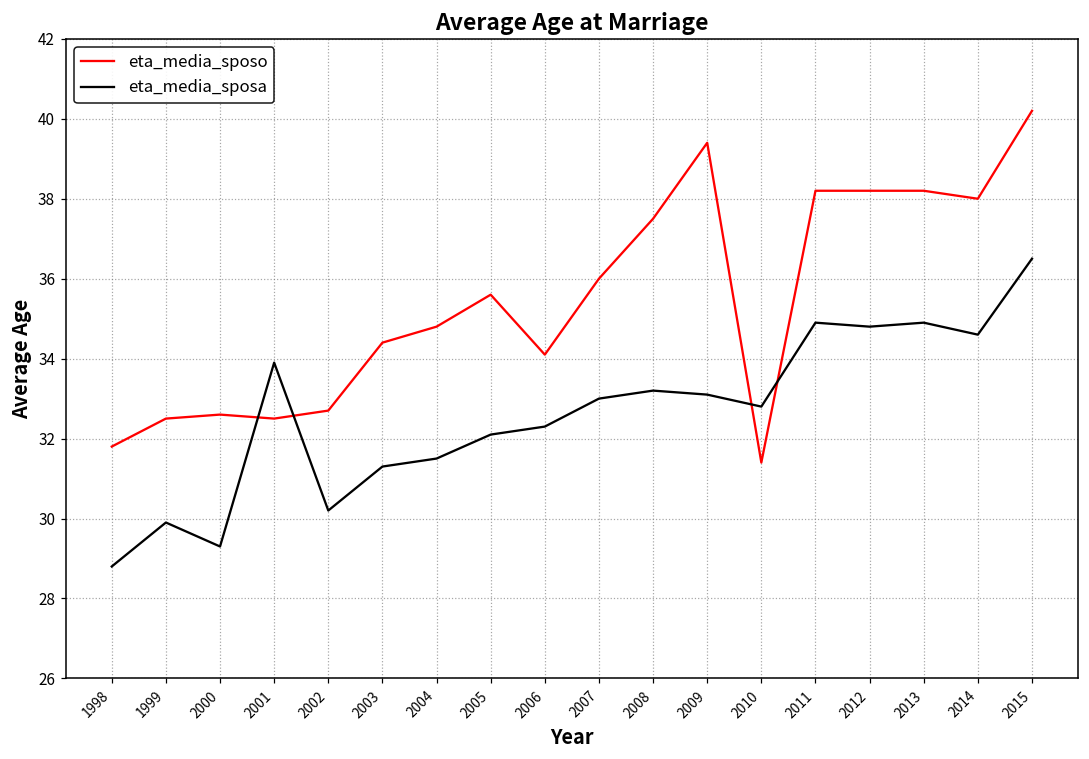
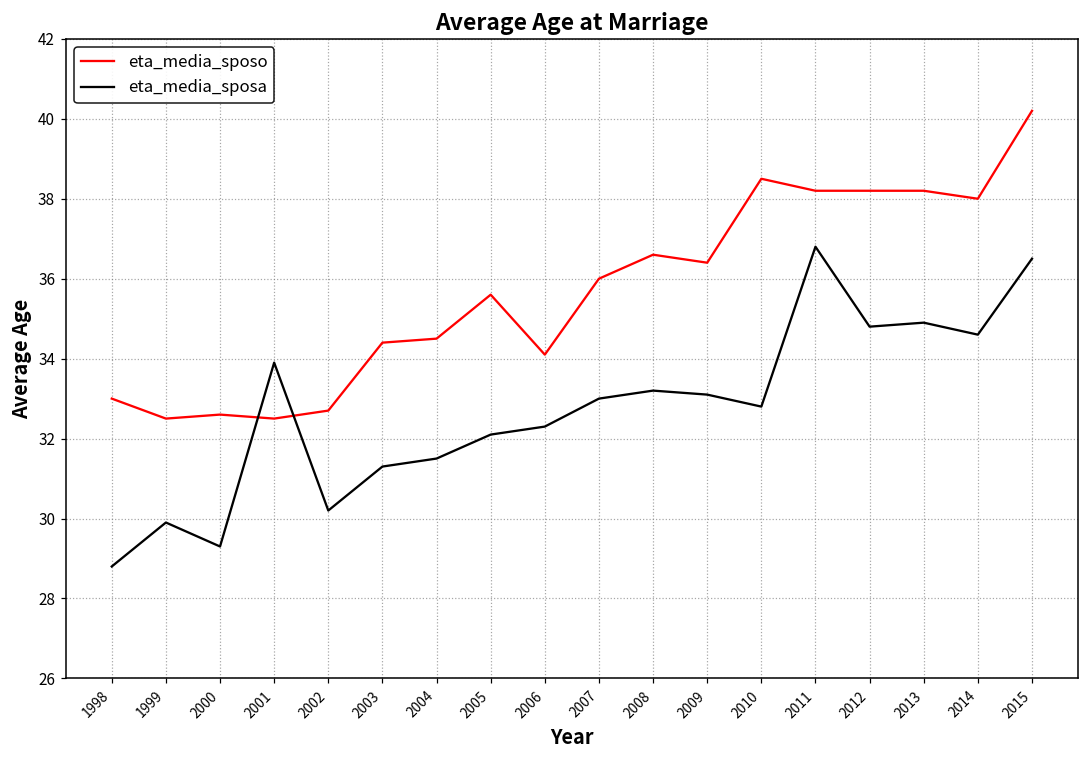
eta_media_sposo, 1998: 31.8 -> 33.0
eta_media_sposo, 2004: 34.8 -> 34.5
eta_media_sposo, 2008: 37.5 -> 36.6
eta_media_sposo, 2009: 39.4 -> 36.4
eta_media_sposo, 2010: 31.4 -> 38.5
eta_media_sposa, 2011: 34.9 -> 36.8
